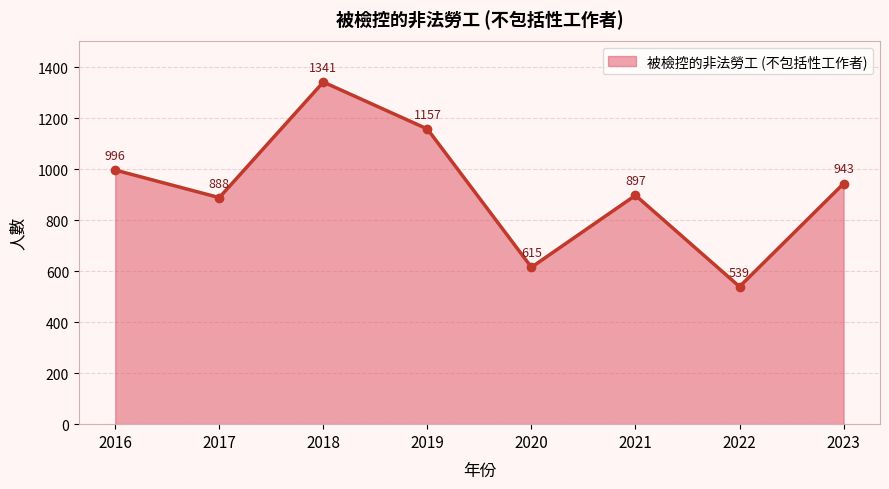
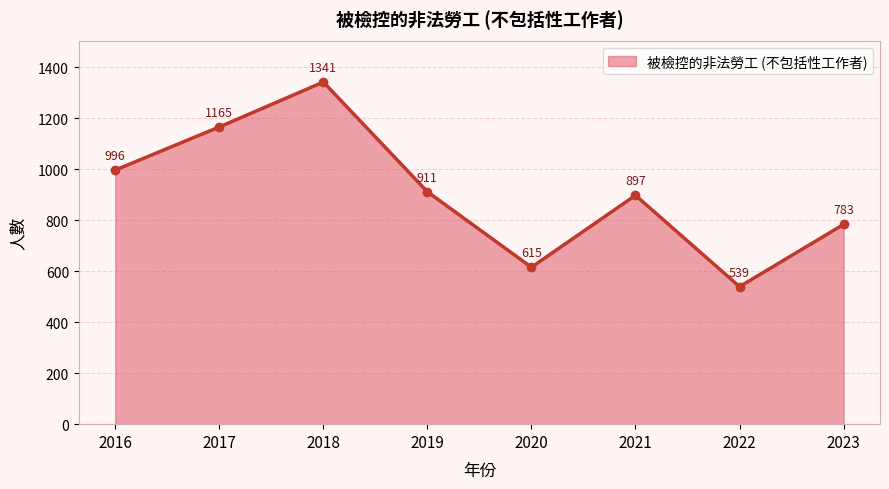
2017: 888 -> 1165
2019: 1157 -> 911
2023: 943 -> 783
